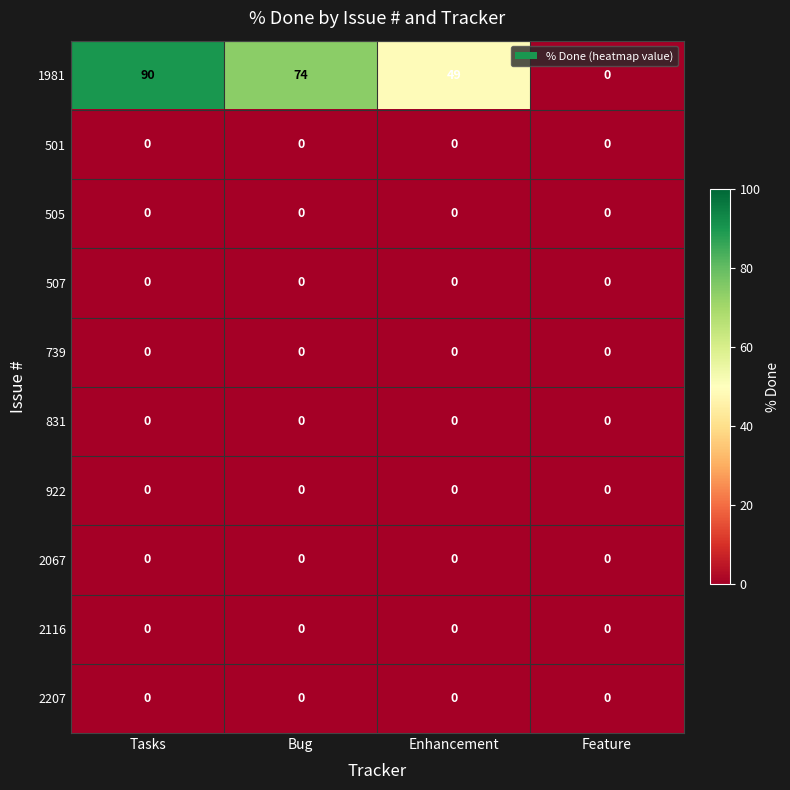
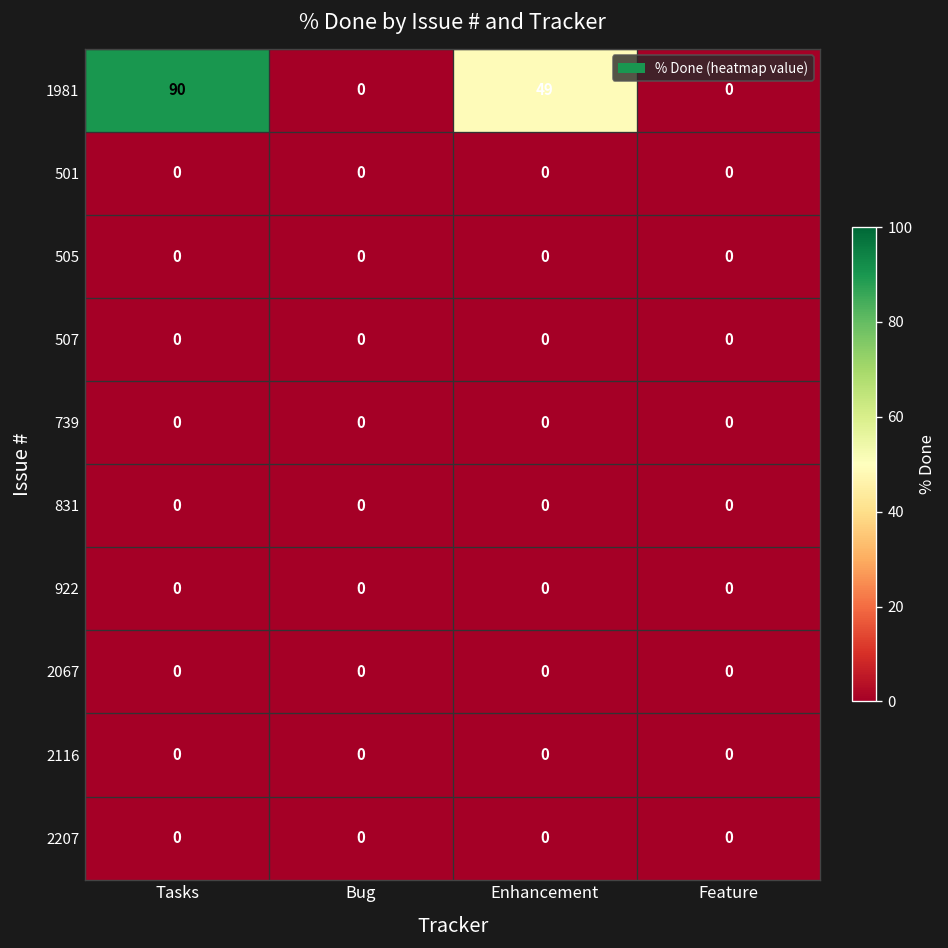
1981, Bug: 74 -> 0
